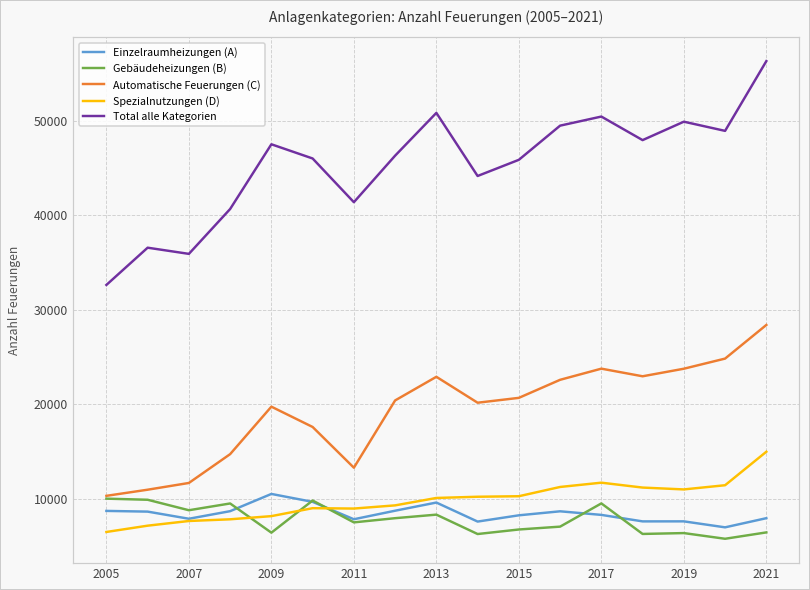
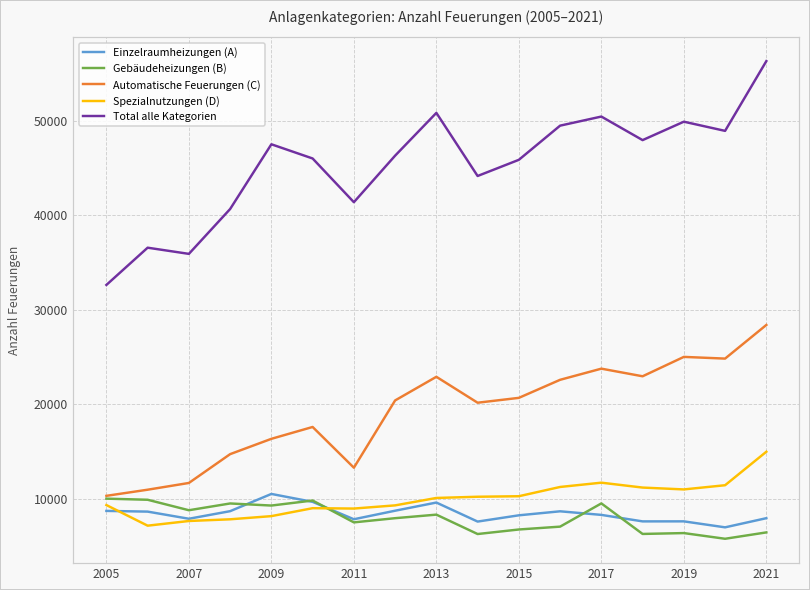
Spezialnutzungen (D), 2005: 6000 -> 9000
Gebäudeheizungen (B), 2009: 6000 -> 9000
Automatische Feuerungen (C), 2009: 20000 -> 16000
Automatische Feuerungen (C), 2019: 24000 -> 25000
